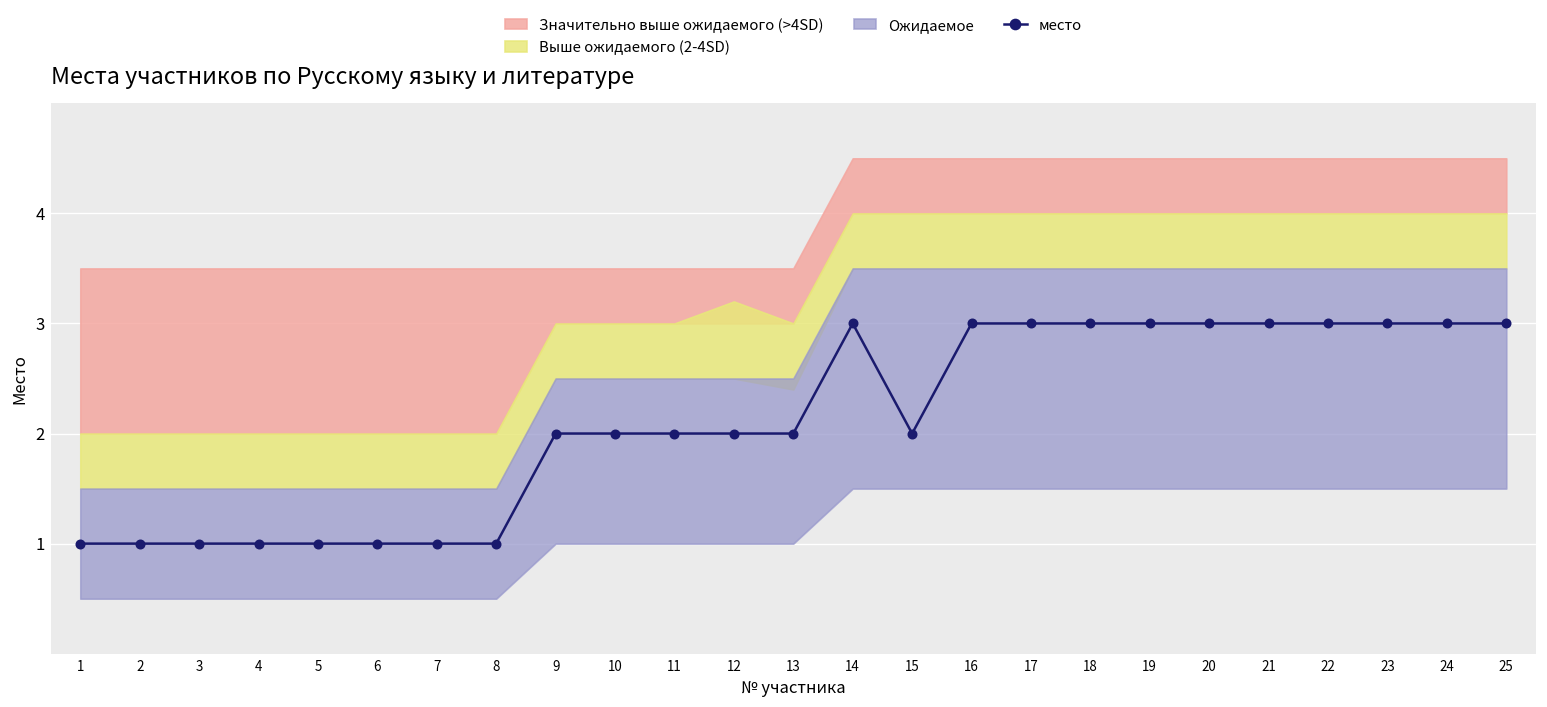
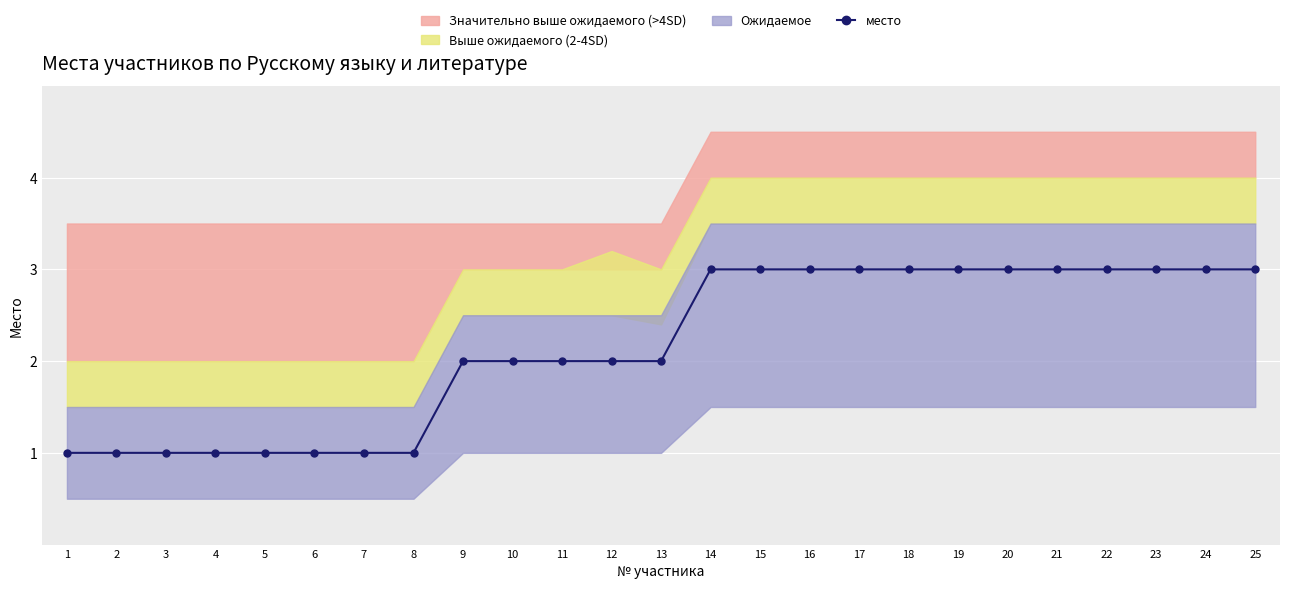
место, 15: 2 -> 3
